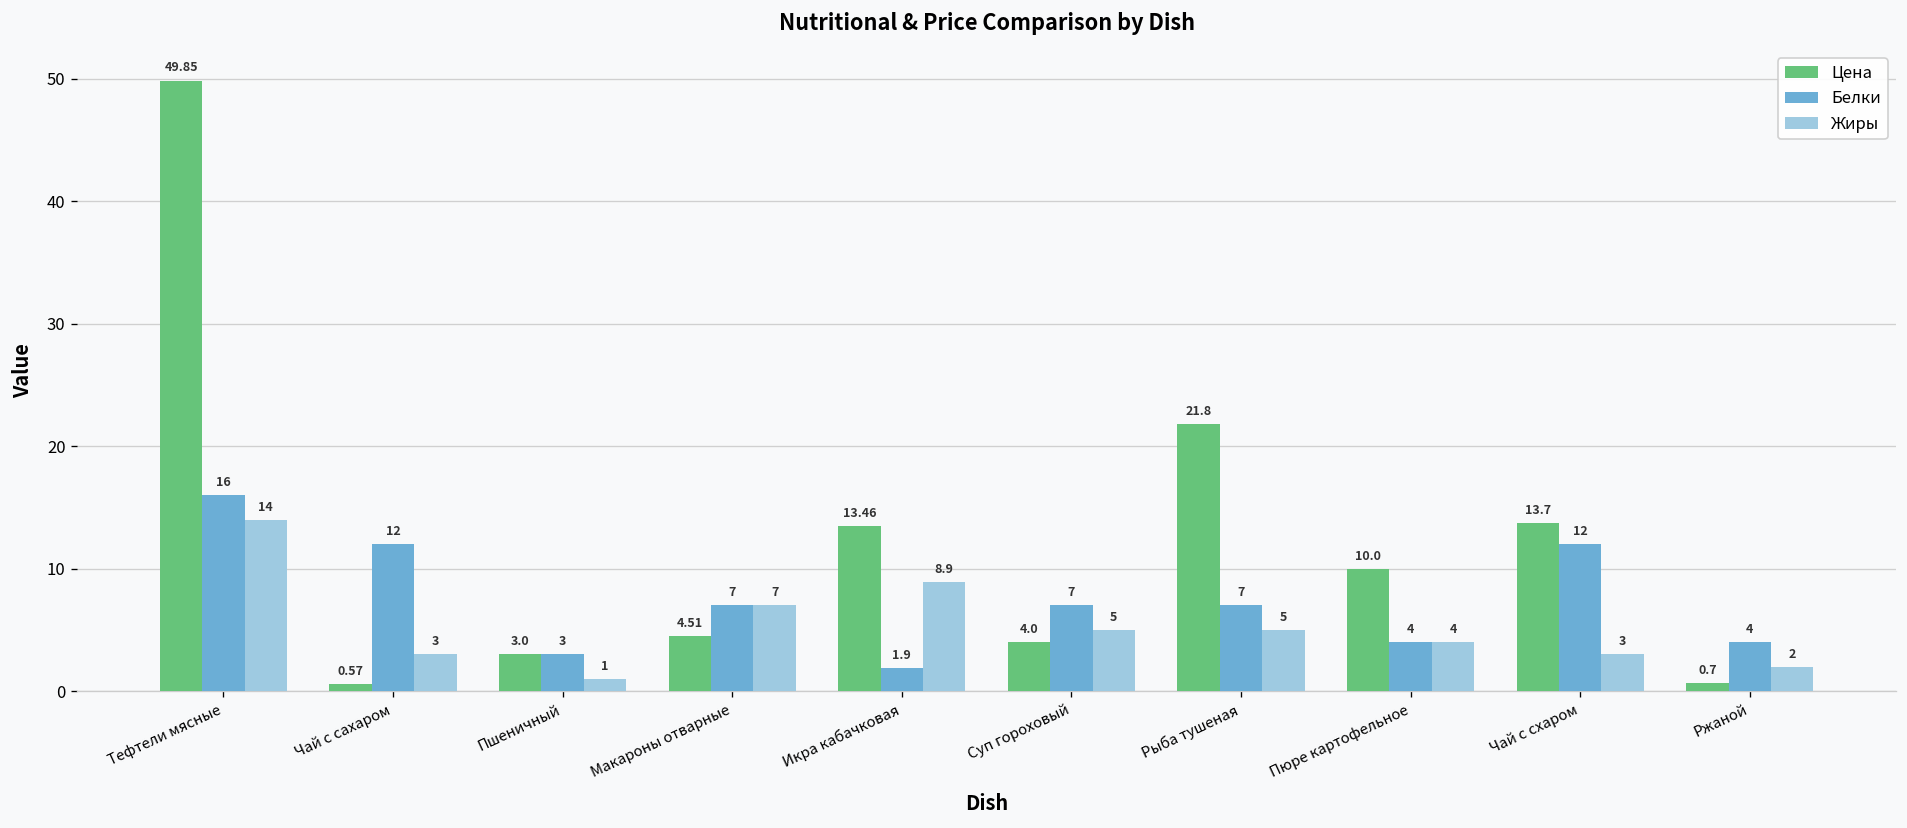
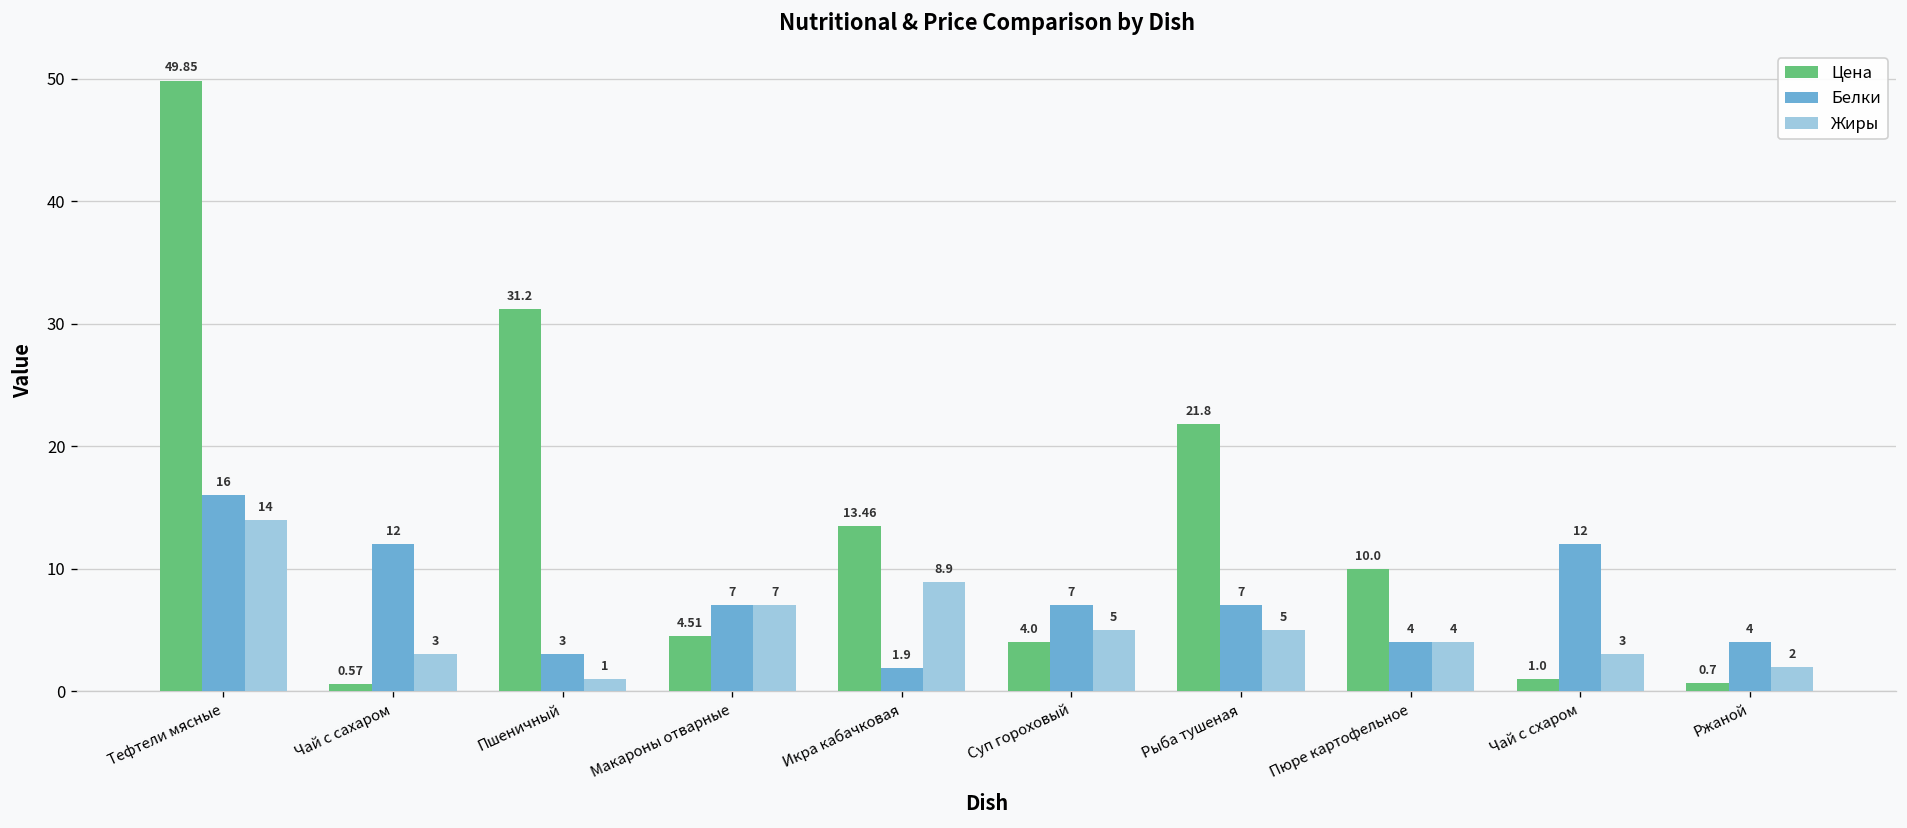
Цена, Пшеничный: 3.0 -> 31.2
Цена, Чай с схаром: 13.7 -> 1.0
